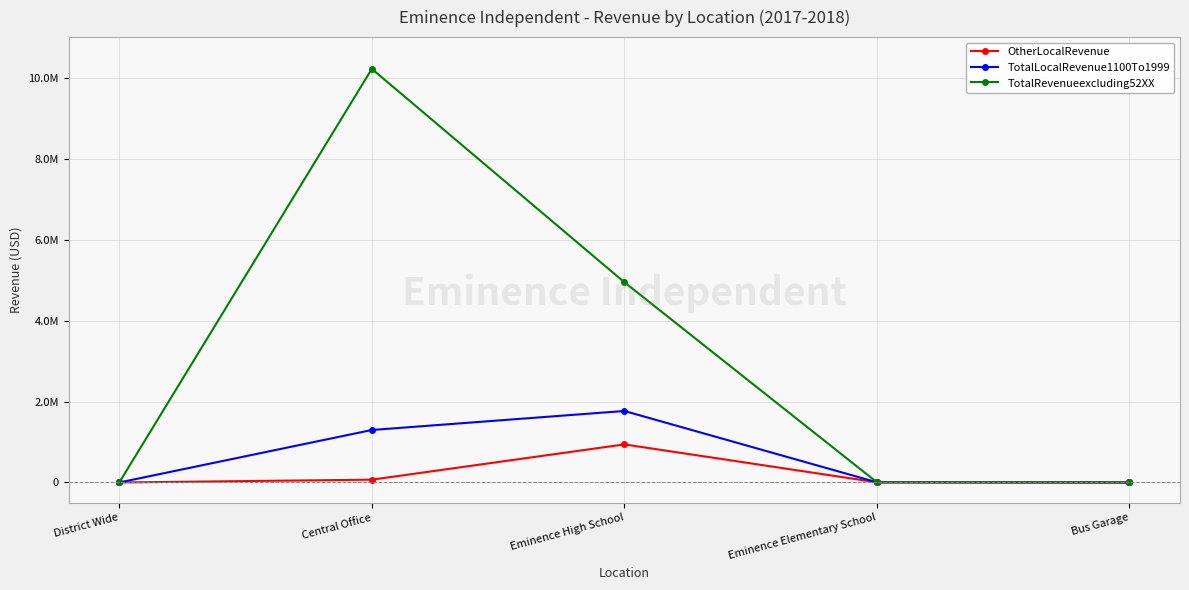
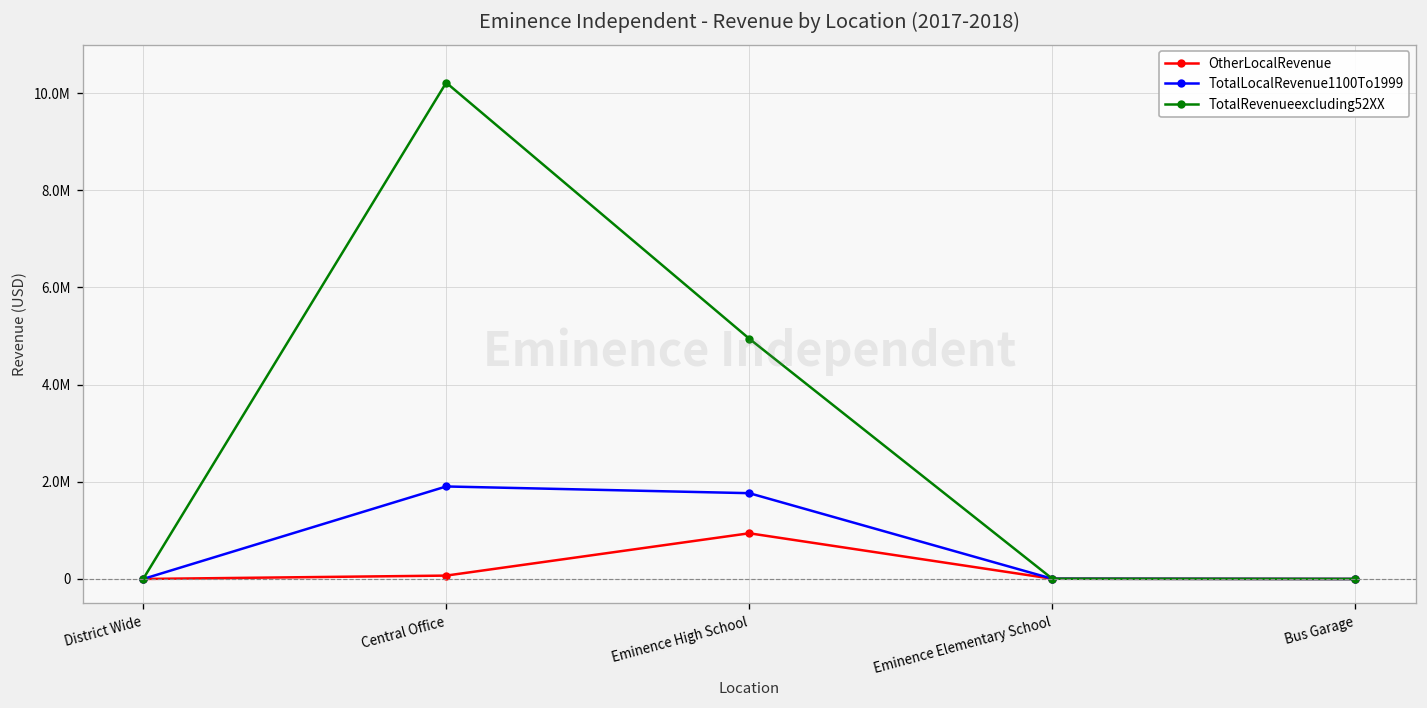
TotalLocalRevenue1100To1999, Central Office: 1300000 -> 1900000
